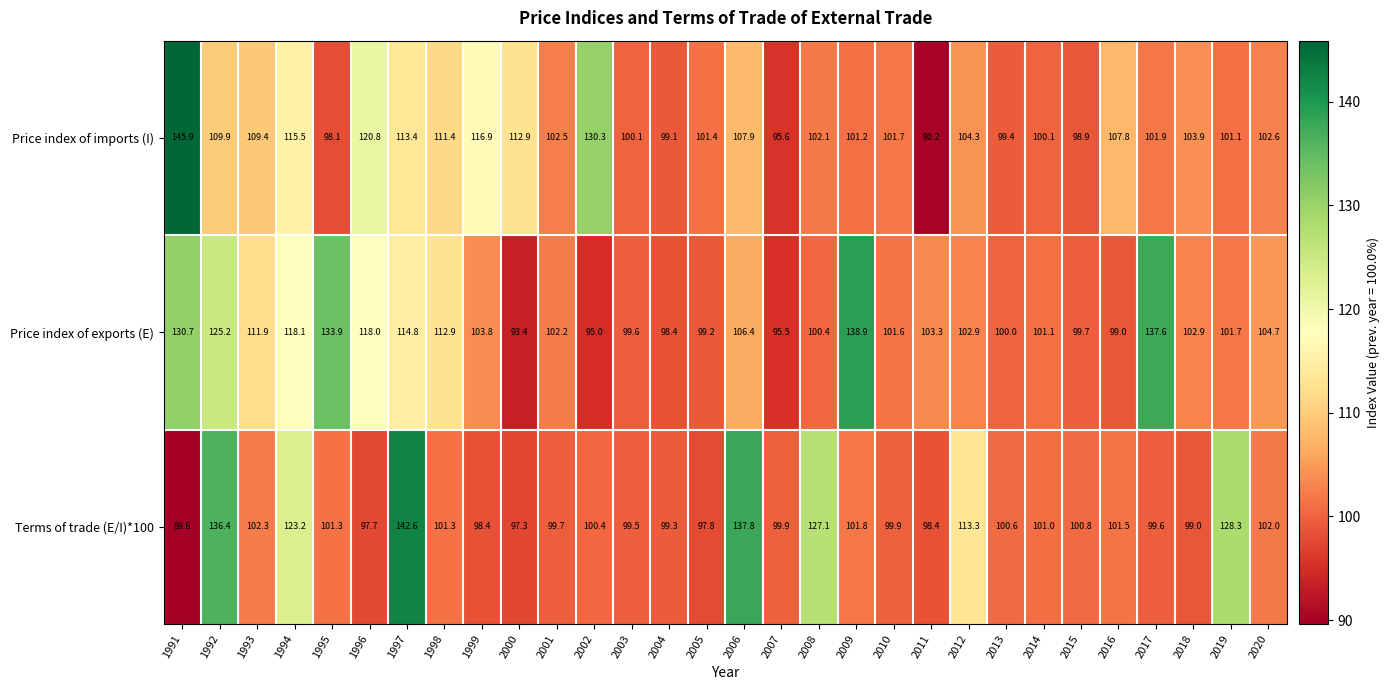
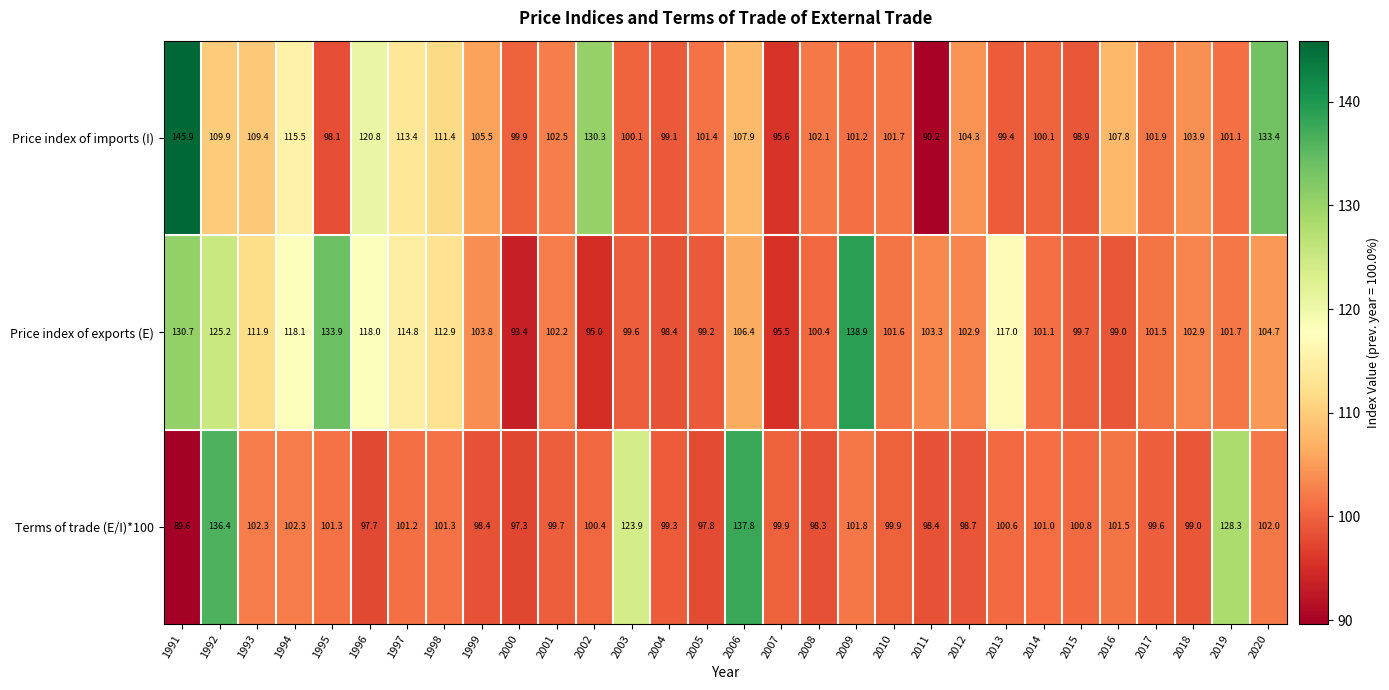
Price index of imports (I), 1999: 116.9 -> 105.5
Price index of imports (I), 2000: 112.9 -> 99.9
Price index of imports (I), 2020: 102.6 -> 133.4
Price index of exports (E), 2013: 100.0 -> 117.0
Price index of exports (E), 2017: 137.6 -> 101.5
Terms of trade (E/I)*100, 1994: 123.2 -> 102.3
Terms of trade (E/I)*100, 1997: 142.6 -> 101.2
Terms of trade (E/I)*100, 2003: 99.5 -> 123.9
Terms of trade (E/I)*100, 2008: 127.1 -> 98.3
Terms of trade (E/I)*100, 2012: 113.3 -> 98.7
